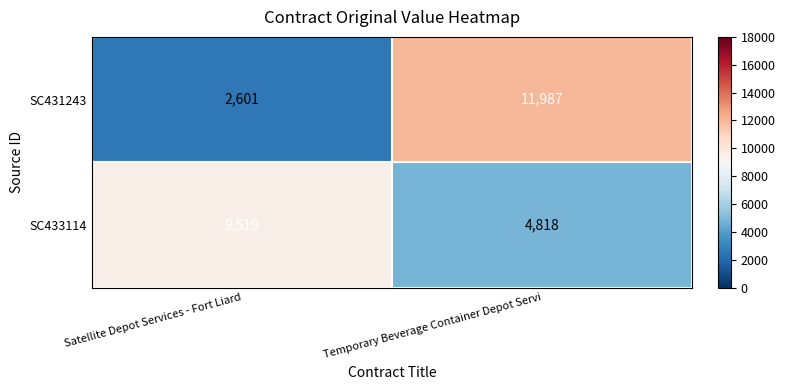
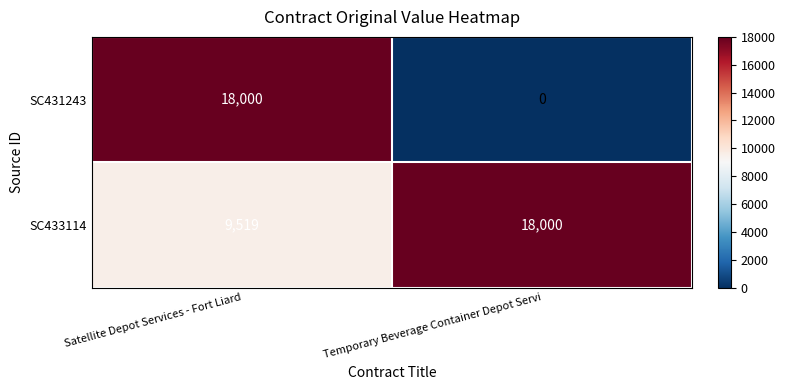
SC431243, Satellite Depot Services - Fort Liard: 2,601 -> 18,000
SC431243, Temporary Beverage Container Depot Servi: 11,987 -> 0
SC433114, Temporary Beverage Container Depot Servi: 4,818 -> 18,000
